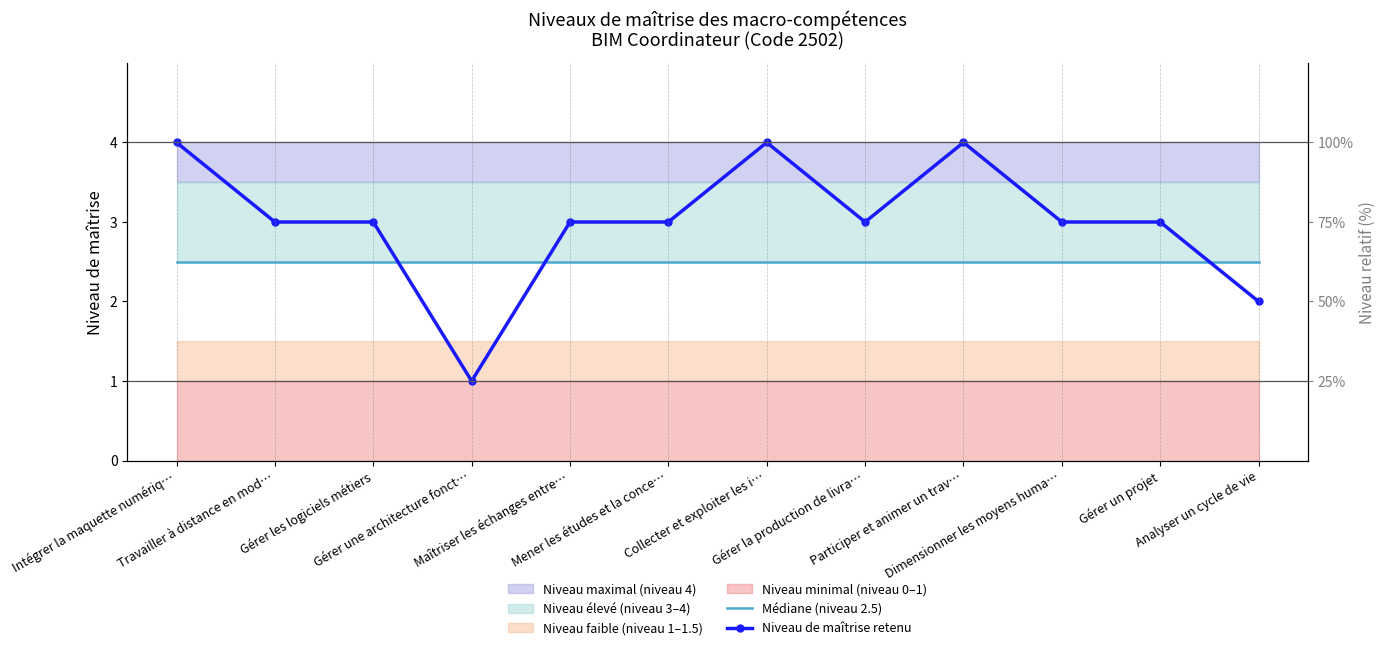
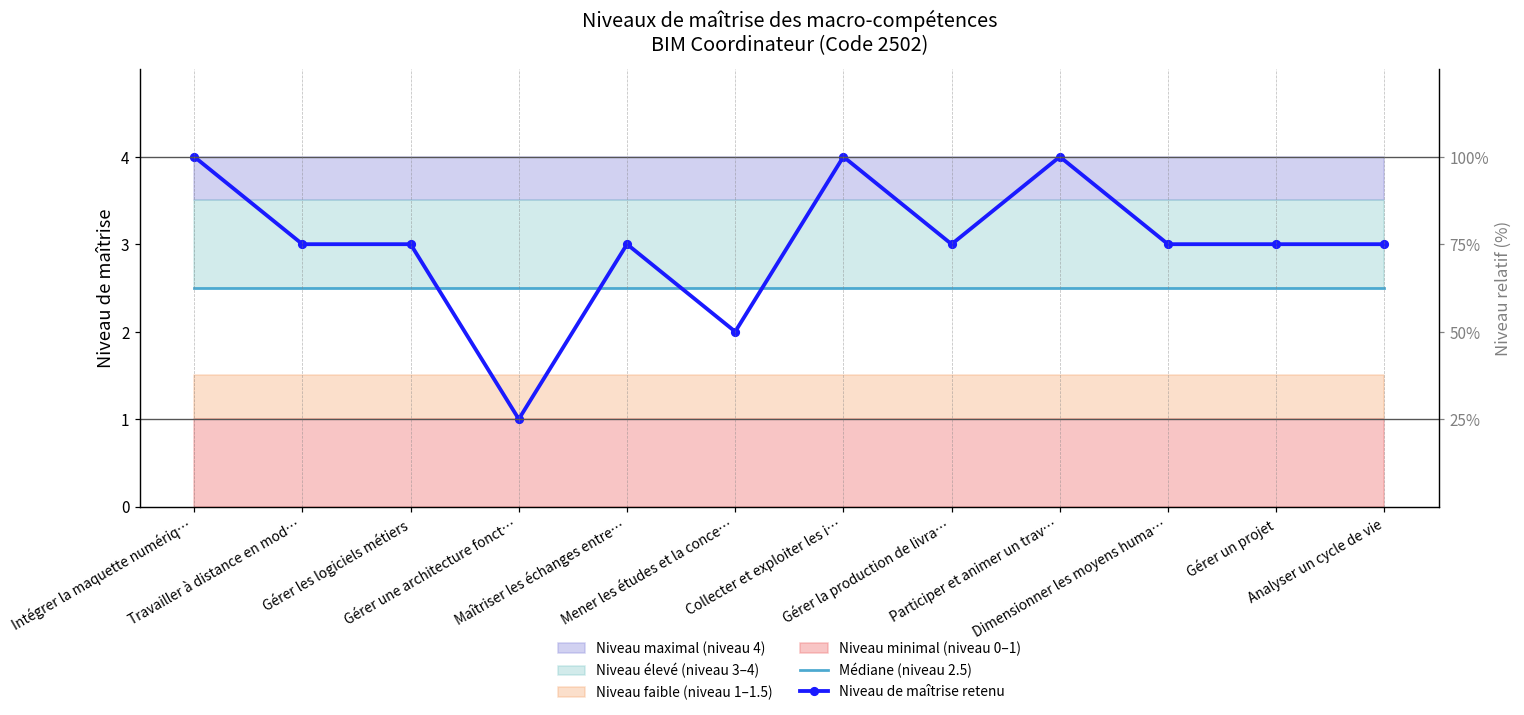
Niveau de maîtrise retenu, Mener les études et la conce…: 3 -> 2
Niveau de maîtrise retenu, Analyser un cycle de vie: 2 -> 3
